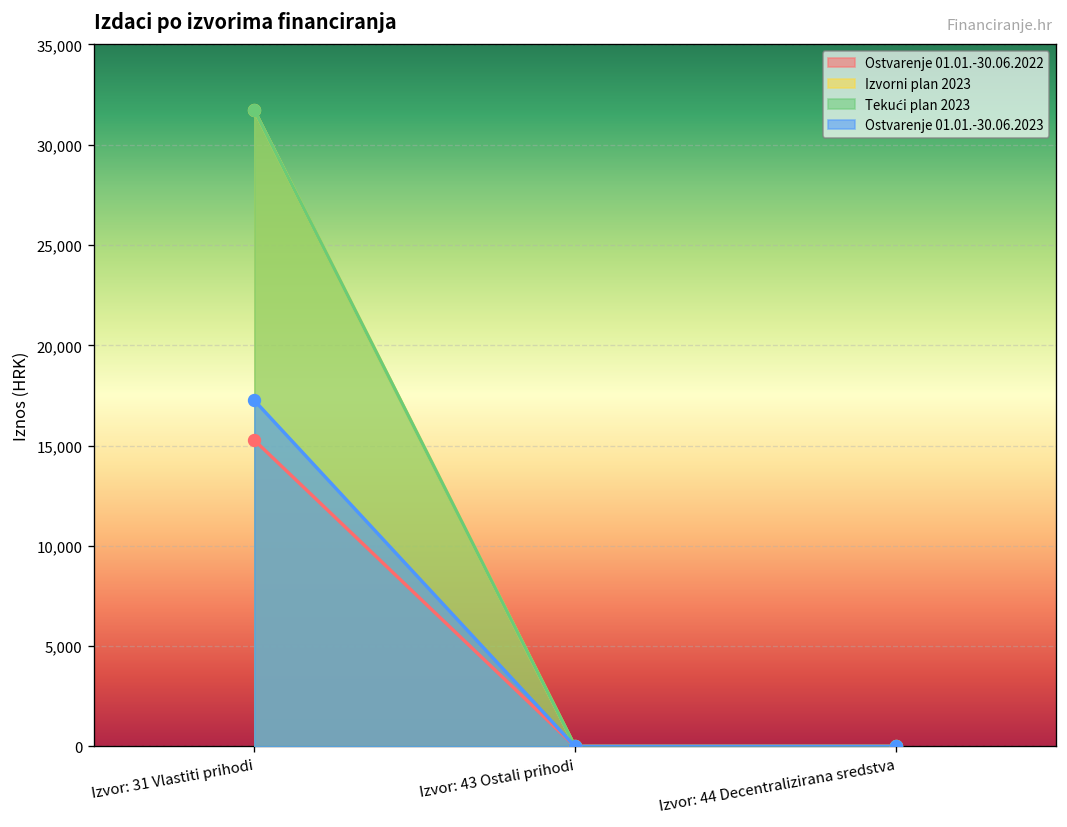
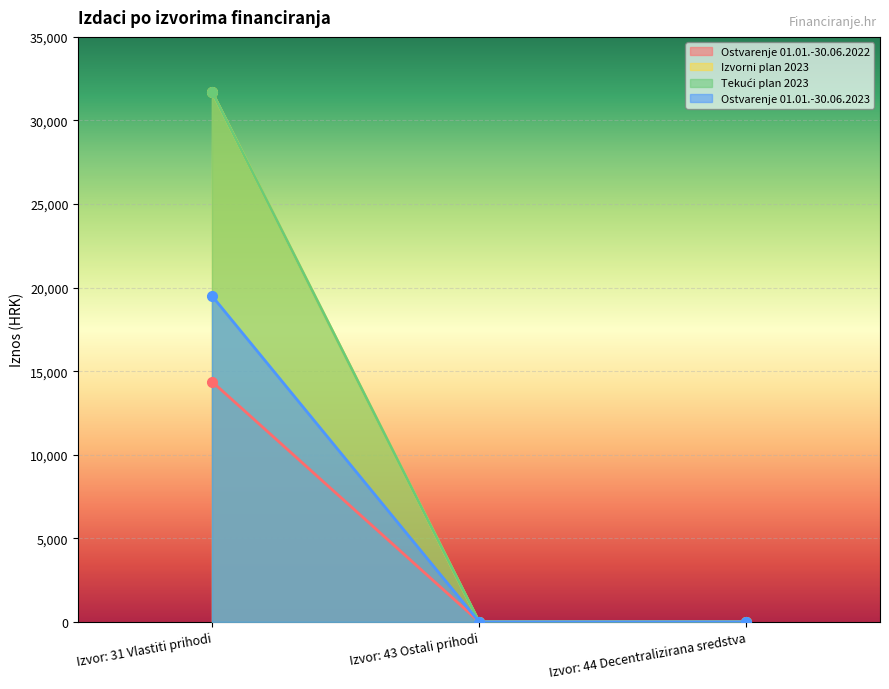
Ostvarenje 01.01.-30.06.2022, Izvor: 31 Vlastiti prihodi: 15,300 -> 14,400
Ostvarenje 01.01.-30.06.2023, Izvor: 31 Vlastiti prihodi: 17,300 -> 19,500
